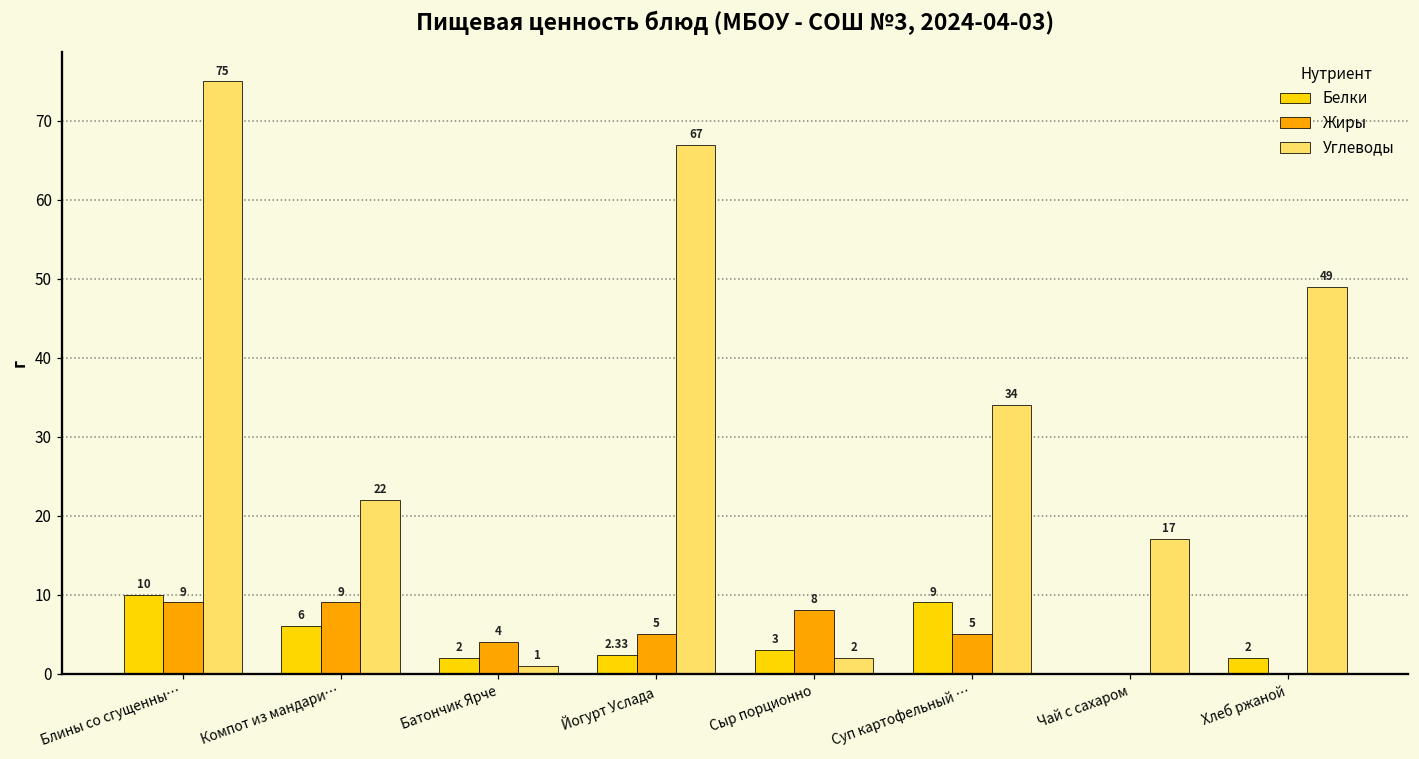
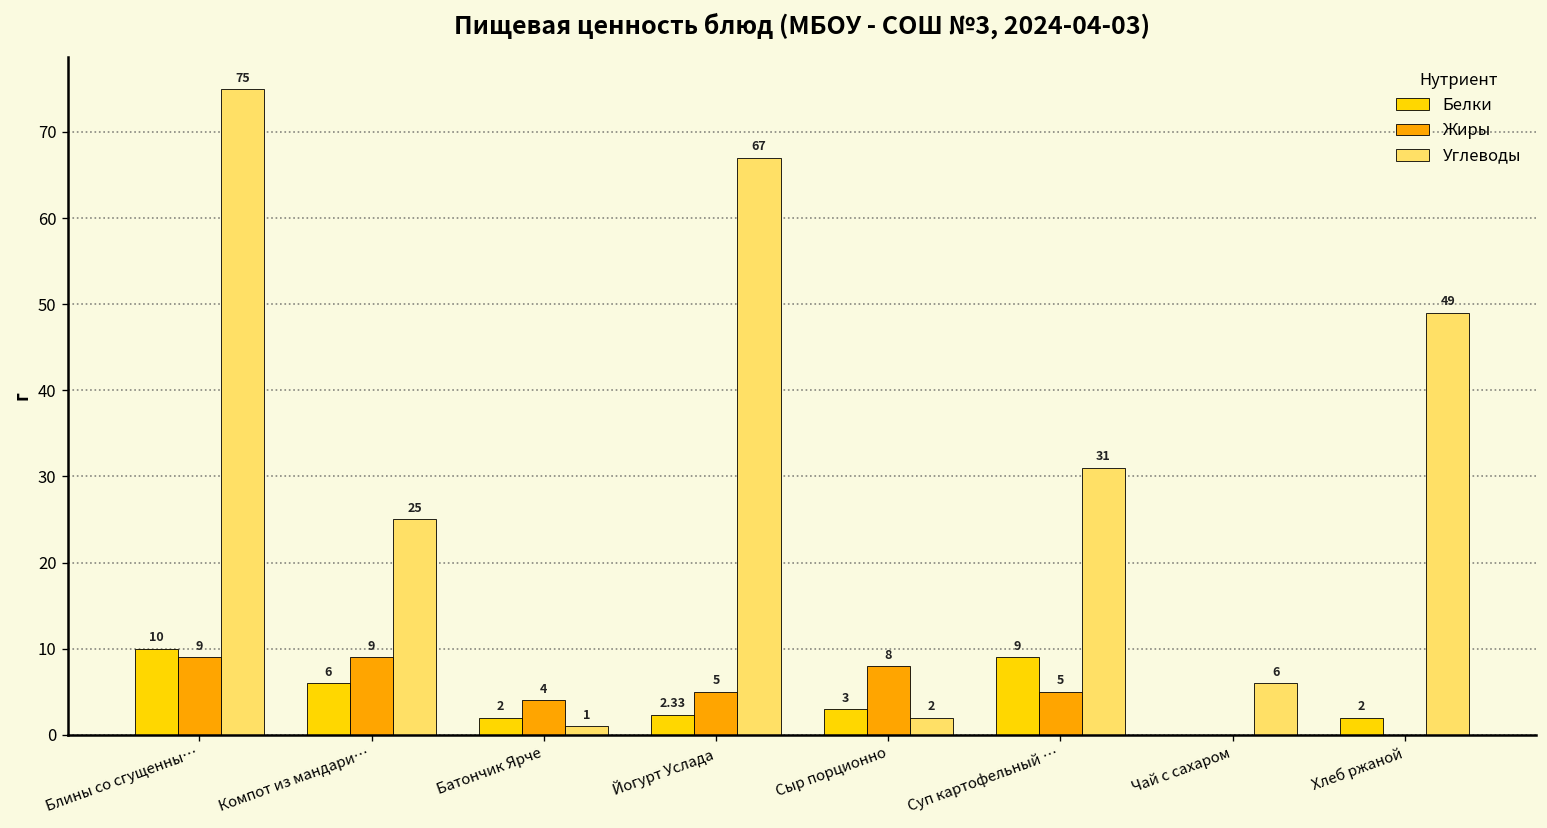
Углеводы, Компот из мандари…: 22 -> 25
Углеводы, Суп картофельный …: 34 -> 31
Углеводы, Чай с сахаром: 17 -> 6
